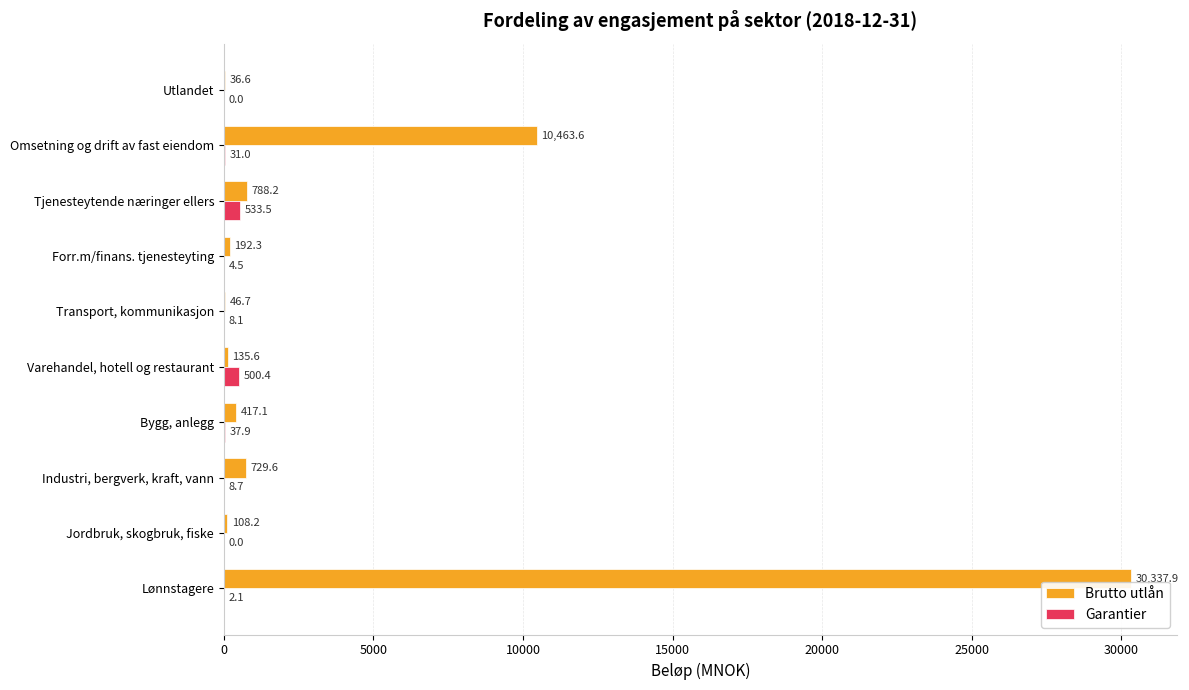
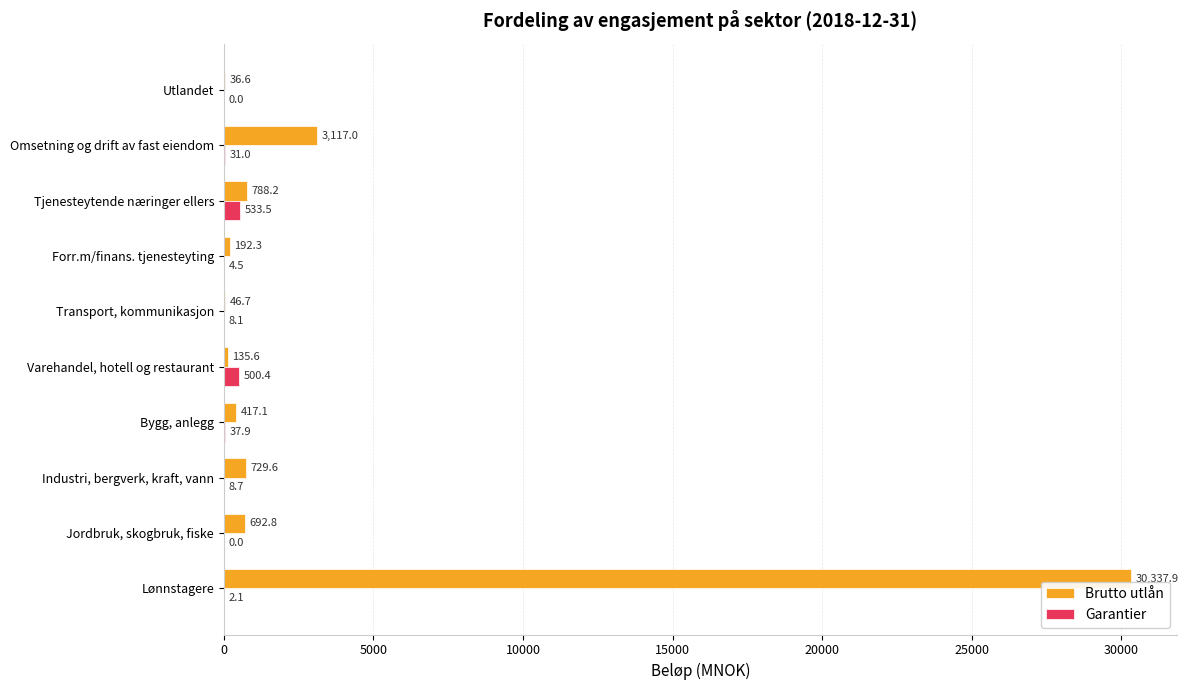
Brutto utlån, Omsetning og drift av fast eiendom: 10,463.6 -> 3,117.0
Brutto utlån, Jordbruk, skogbruk, fiske: 108.2 -> 692.8
